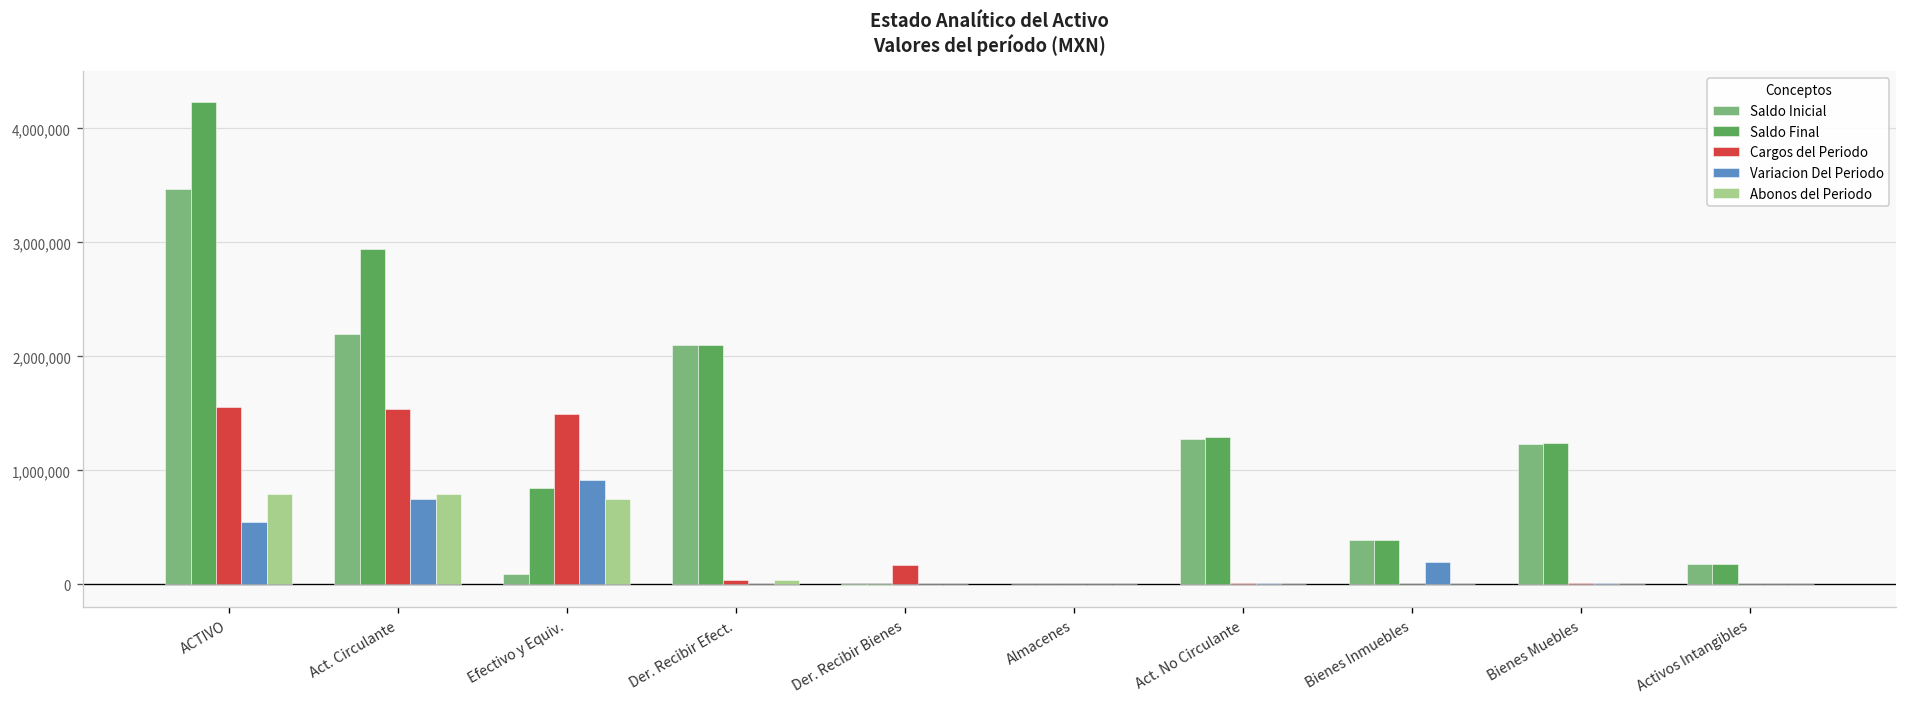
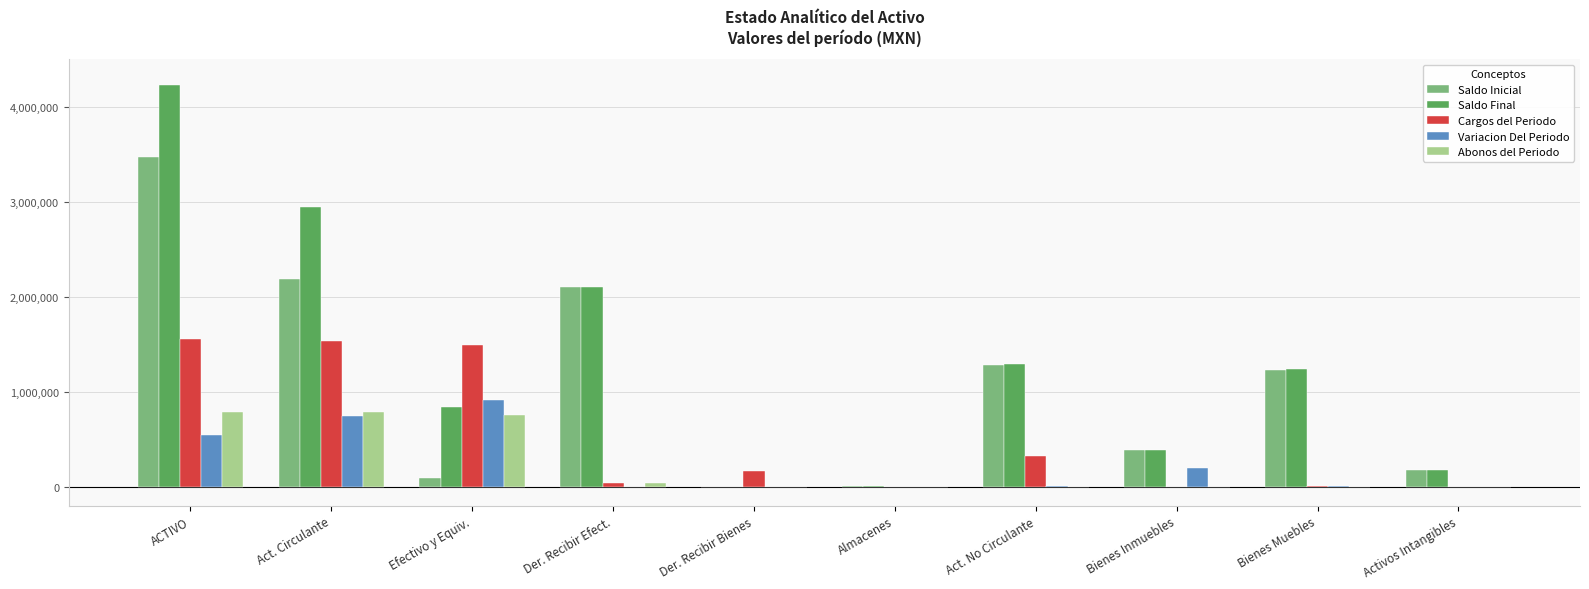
Cargos del Periodo, Act. No Circulante: 0 -> 300,000
